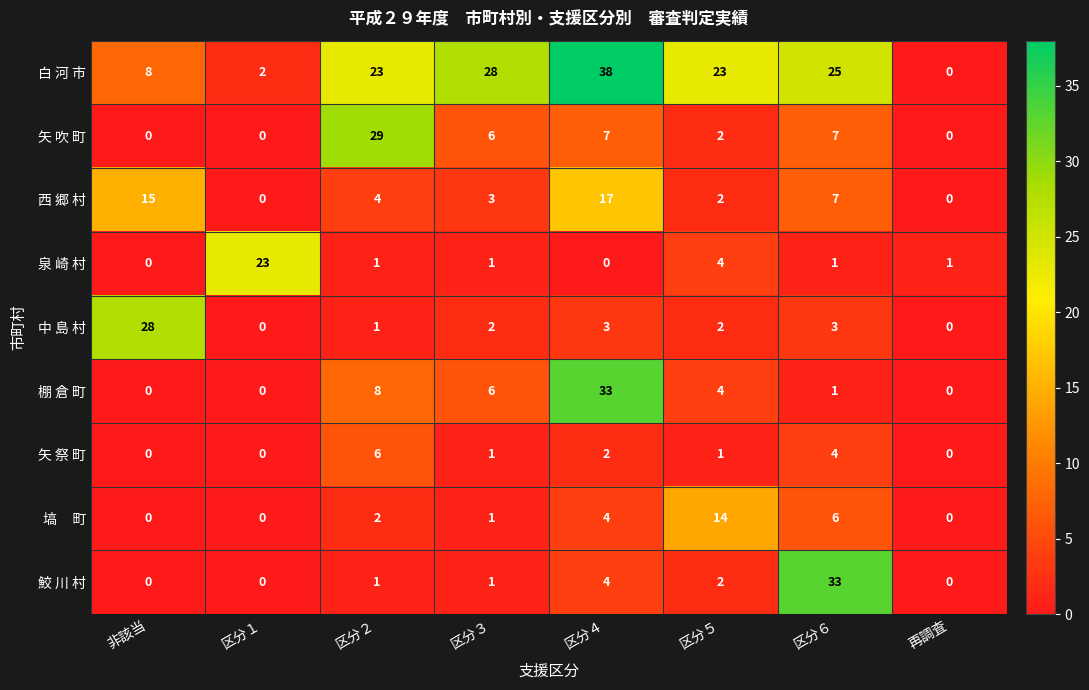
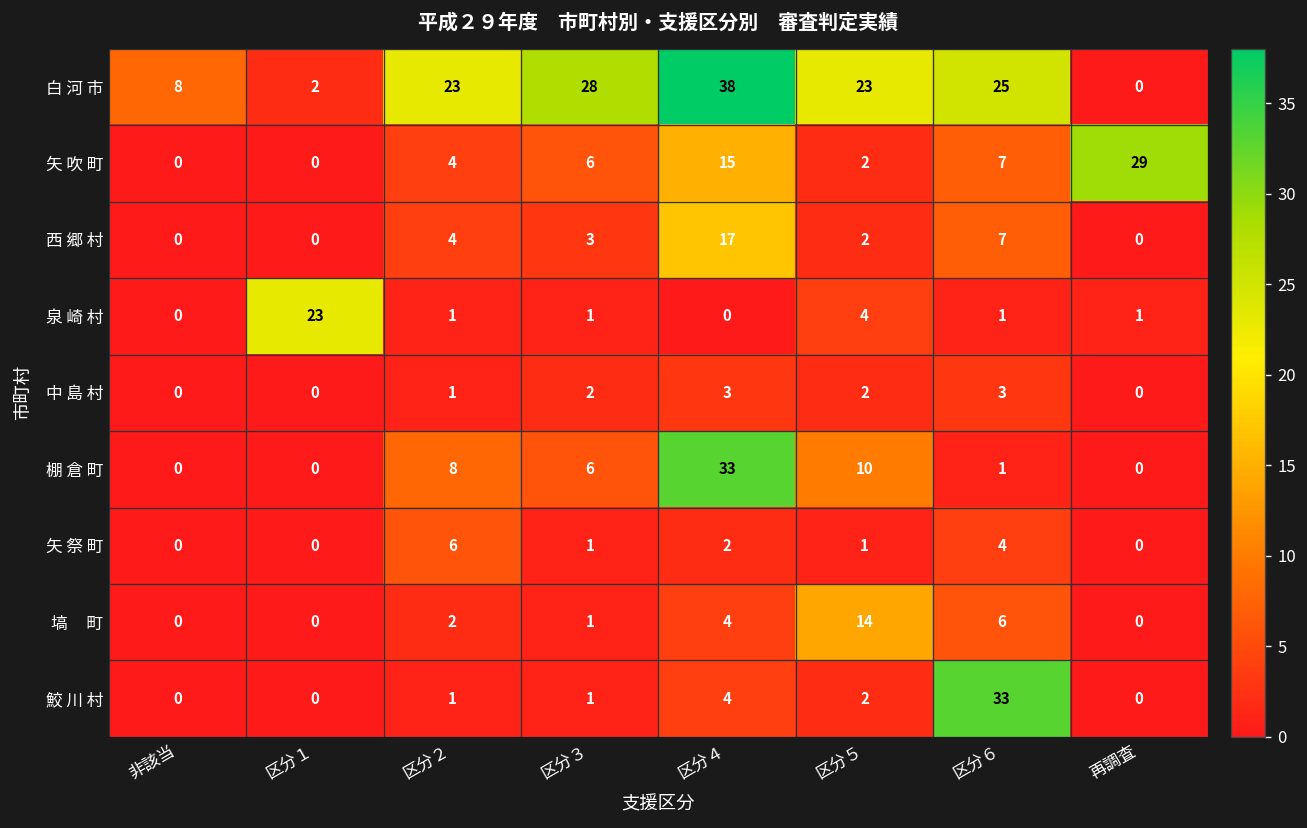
矢 吹 町, 区分２: 29 -> 4
矢 吹 町, 区分４: 7 -> 15
矢 吹 町, 再調査: 0 -> 29
西 郷 村, 非該当: 15 -> 0
中 島 村, 非該当: 28 -> 0
棚 倉 町, 区分５: 4 -> 10
